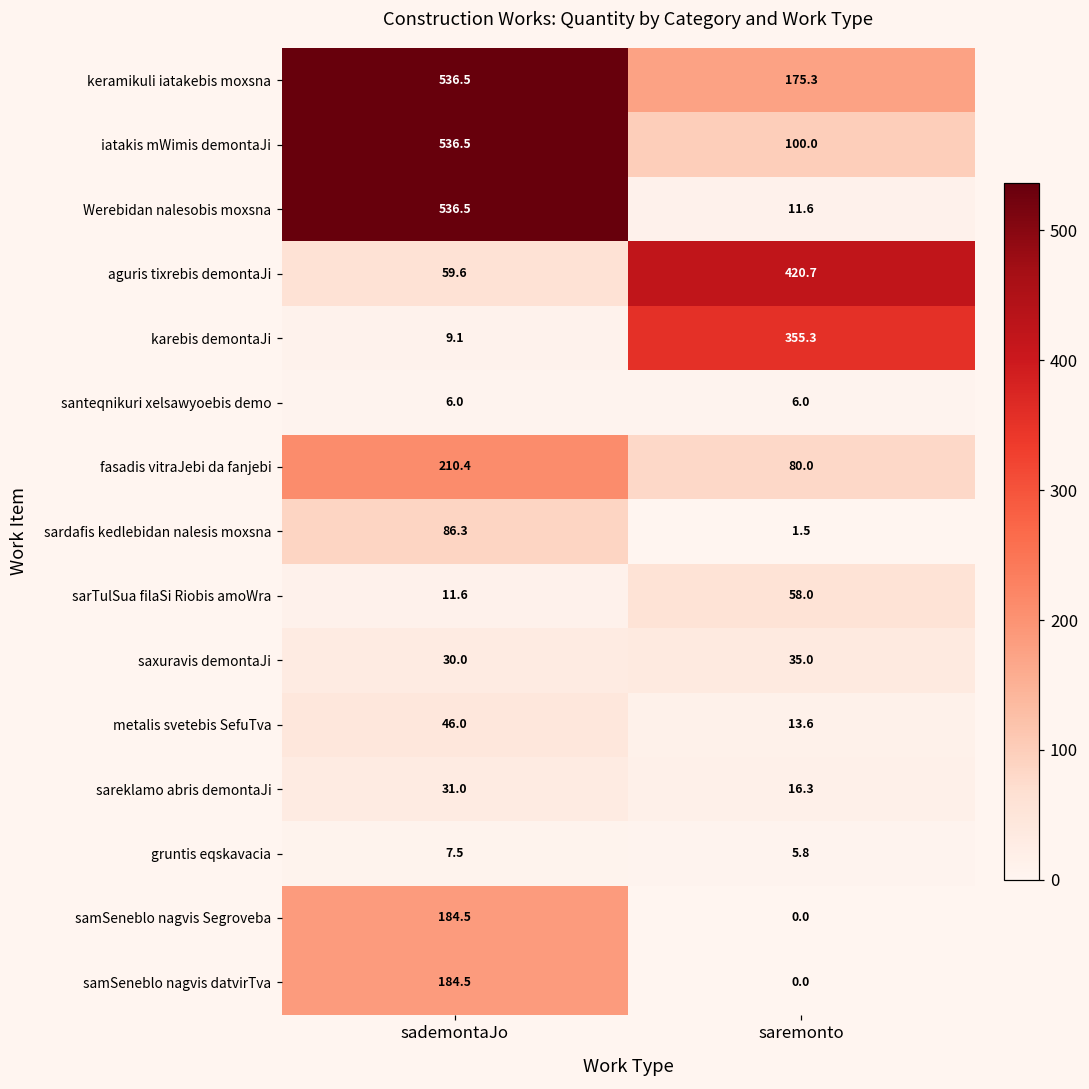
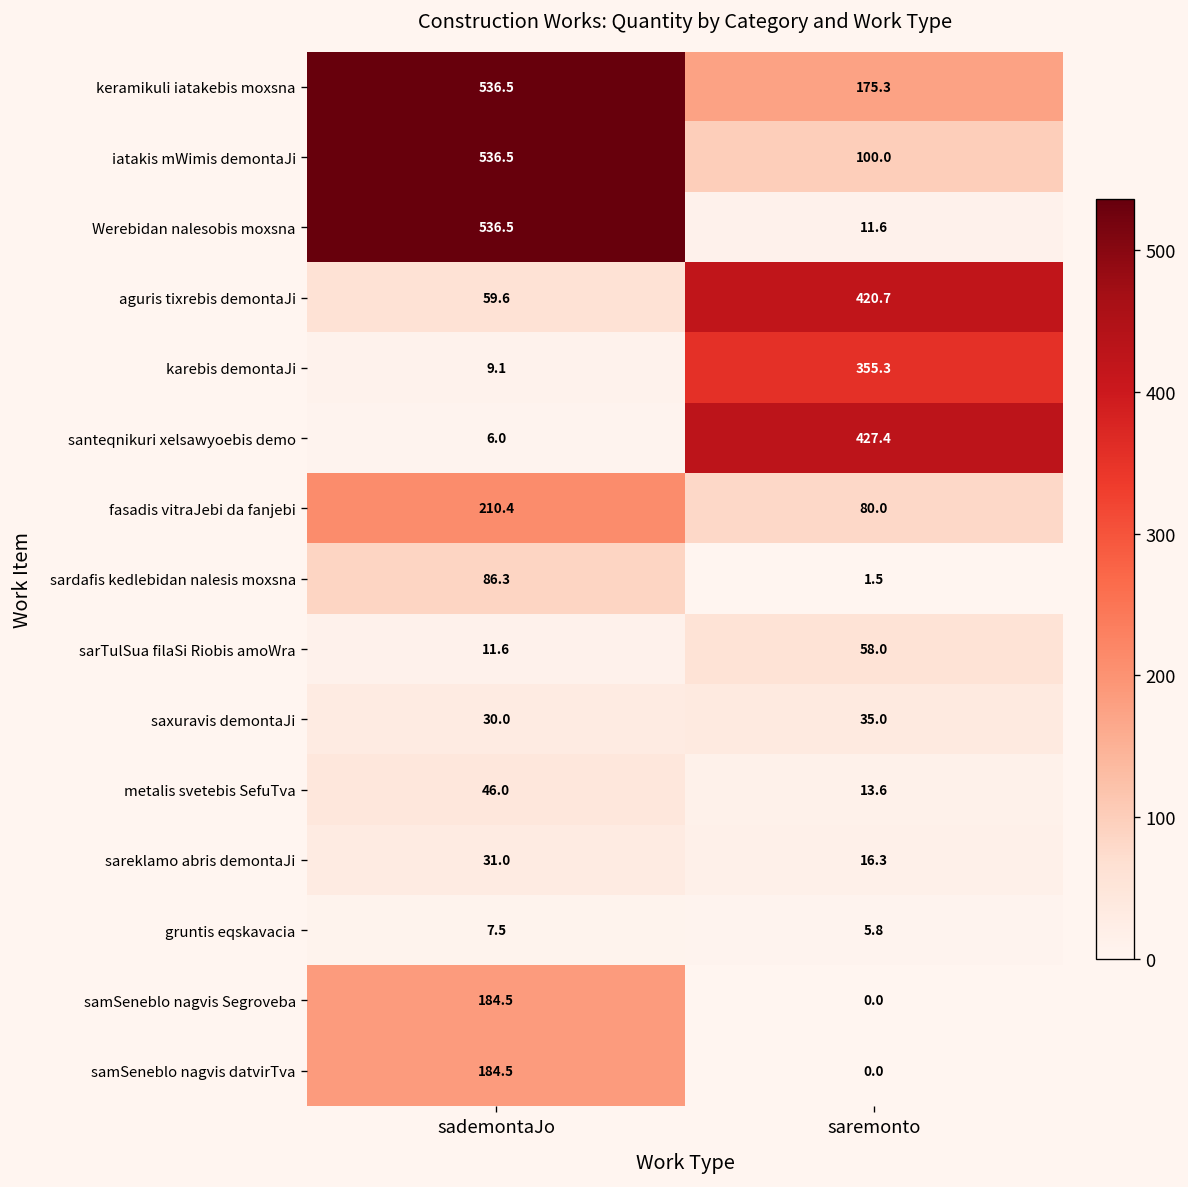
santeqnikuri xelsawyoebis demo, saremonto: 6.0 -> 427.4
